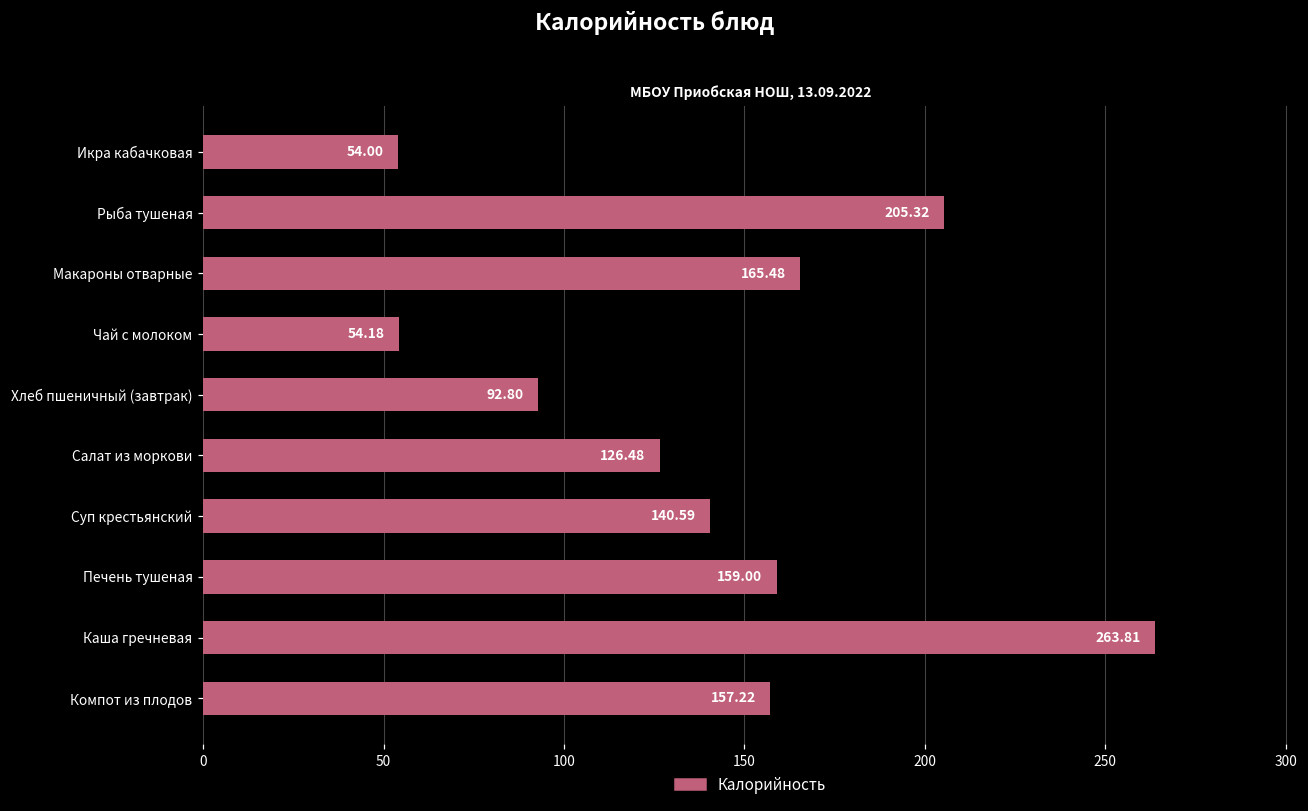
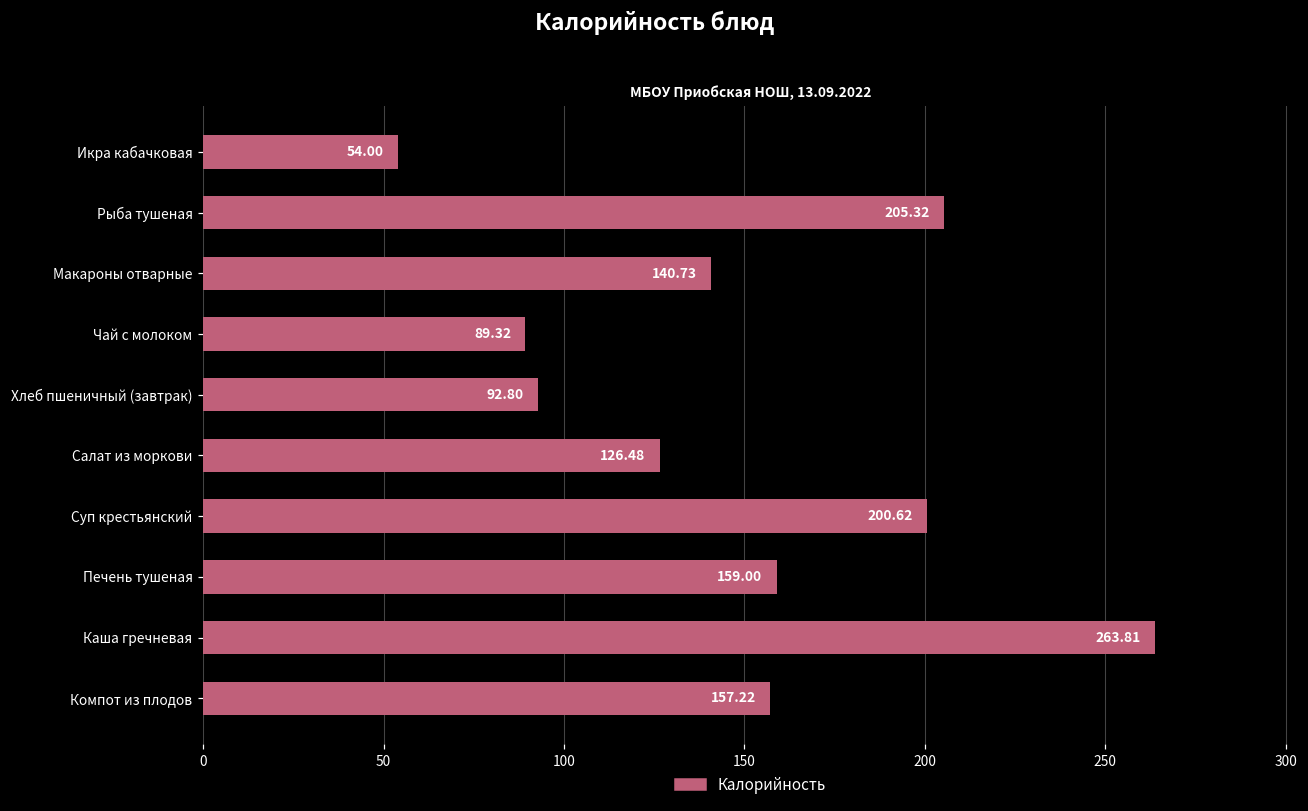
Макароны отварные: 165.48 -> 140.73
Чай с молоком: 54.18 -> 89.32
Суп крестьянский: 140.59 -> 200.62
